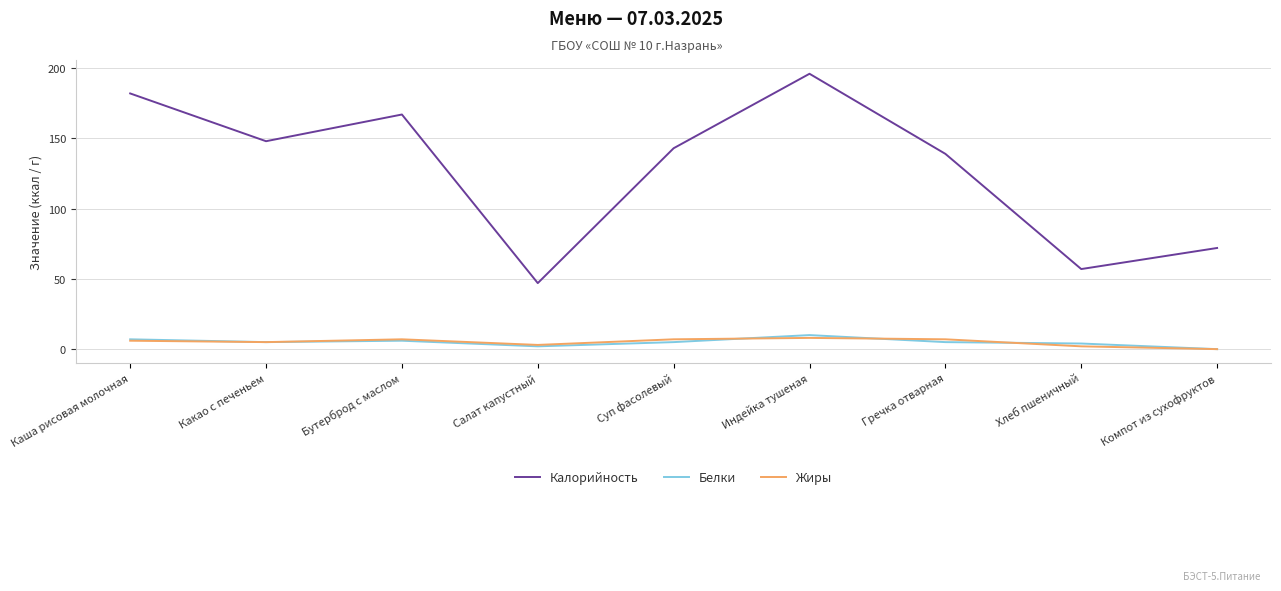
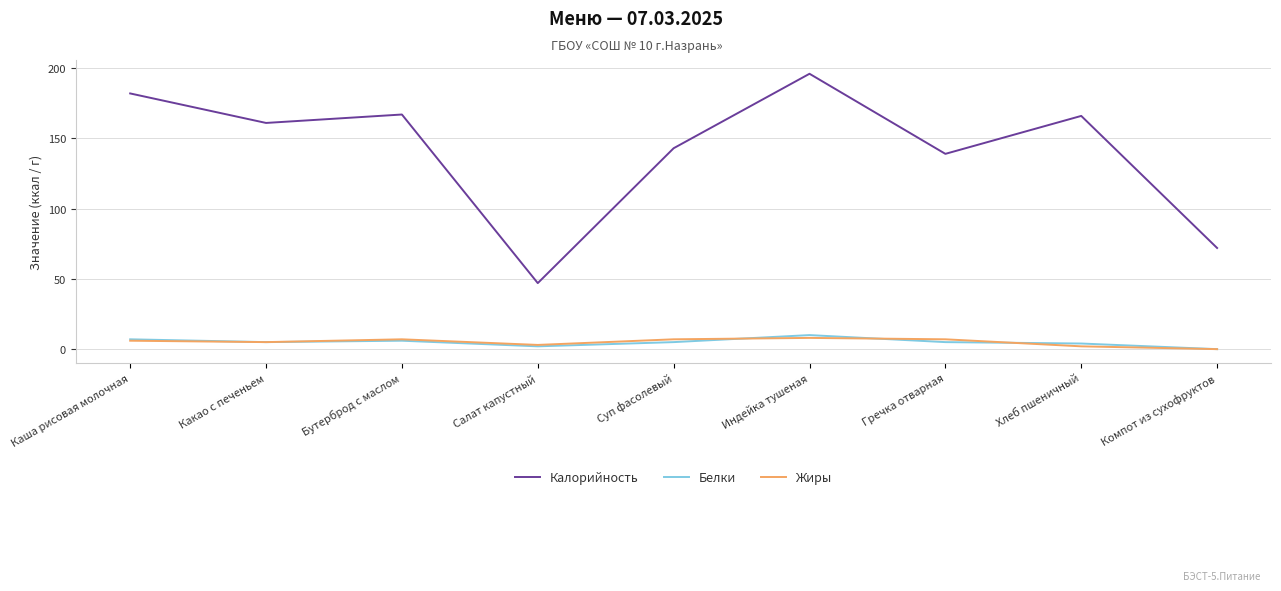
Калорийность, Какао с печеньем: 148 -> 161
Калорийность, Хлеб пшеничный: 57 -> 166
